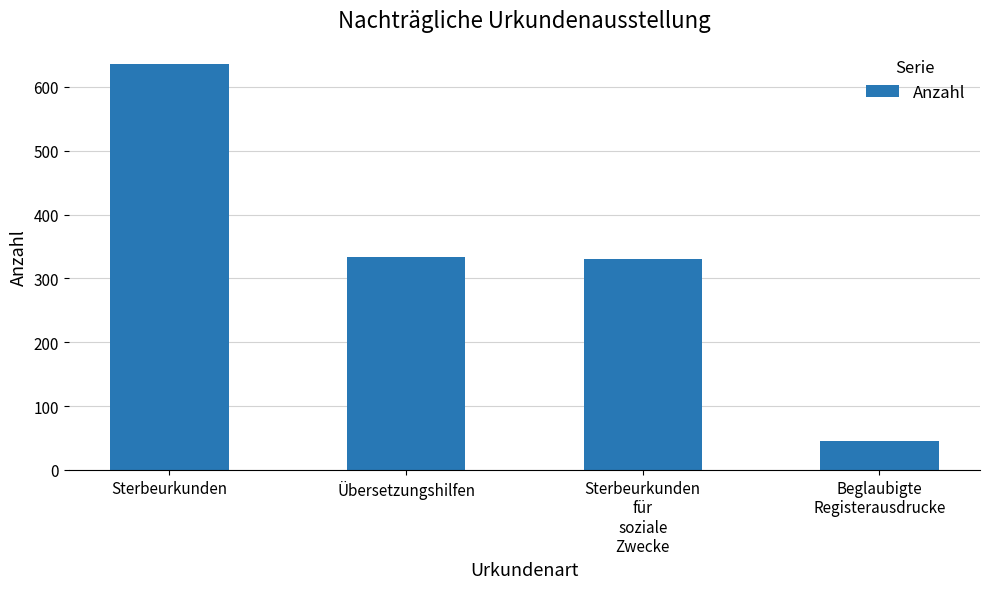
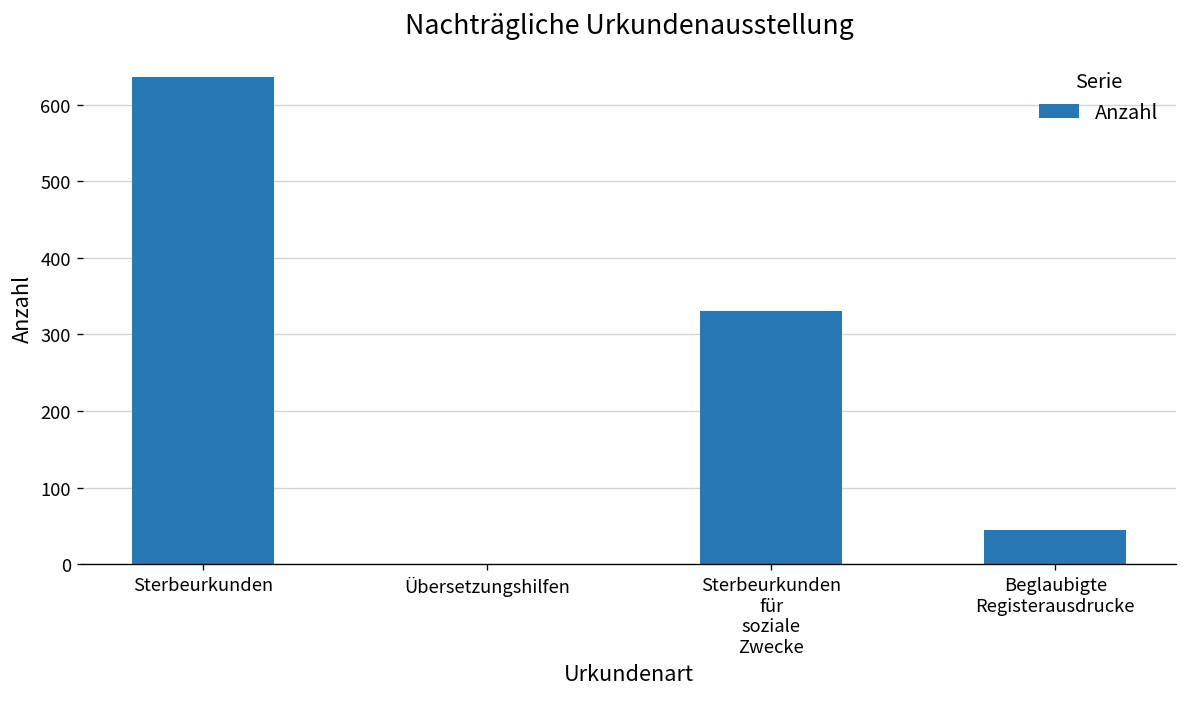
Übersetzungshilfen: 330 -> 0
